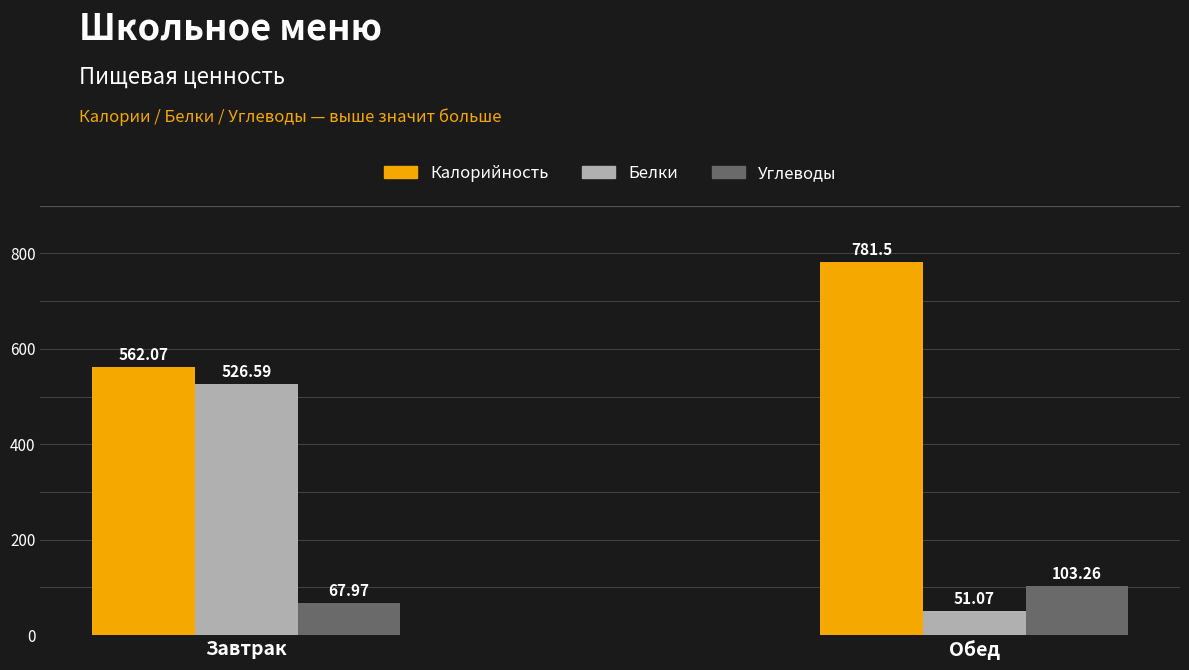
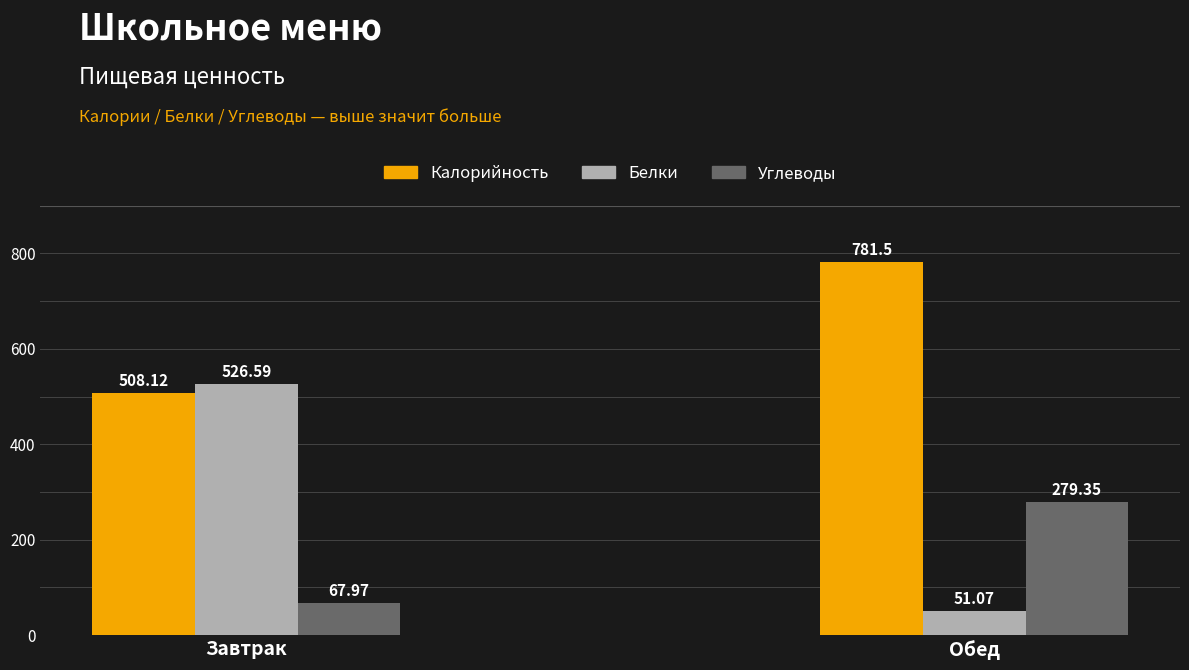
Калорийность, Завтрак: 562.07 -> 508.12
Углеводы, Обед: 103.26 -> 279.35
